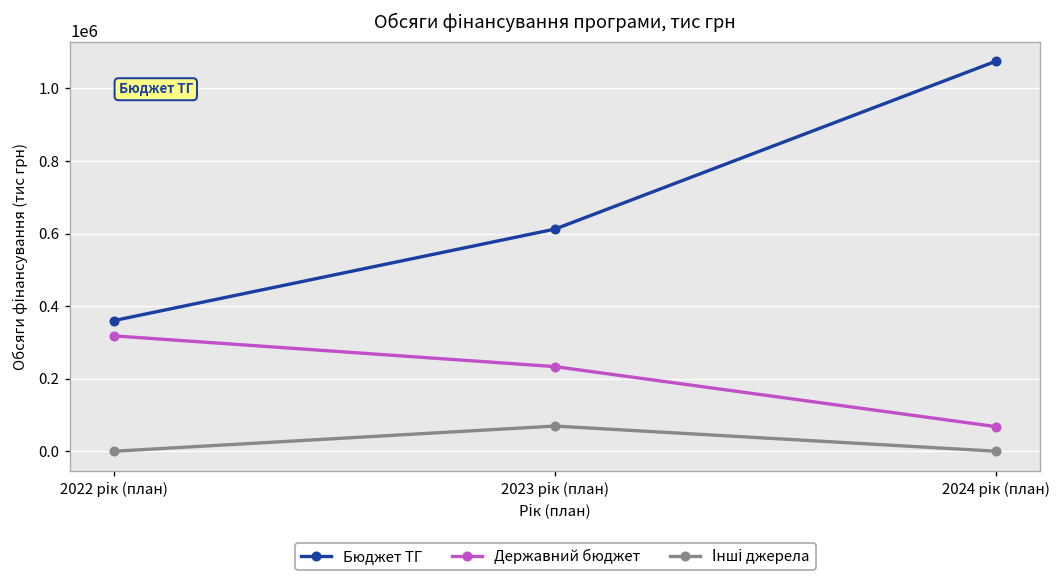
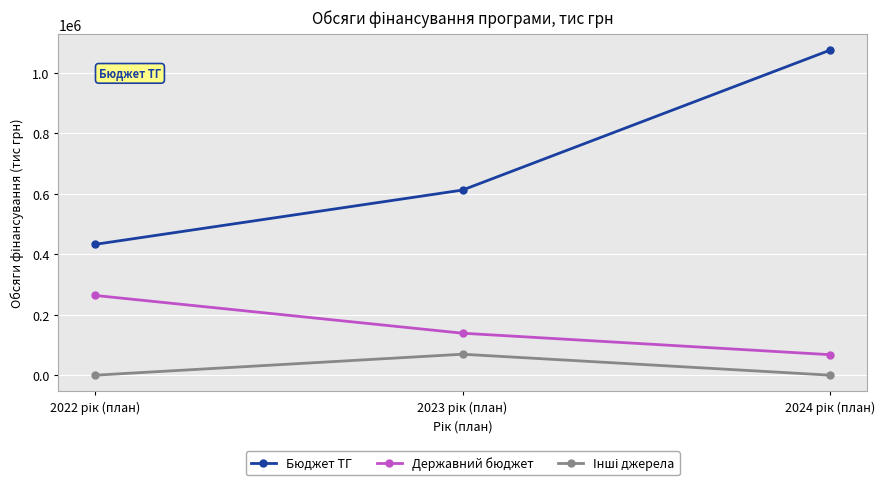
Бюджет ТГ, 2022 рік (план): 360000 -> 430000
Державний бюджет, 2022 рік (план): 320000 -> 260000
Державний бюджет, 2023 рік (план): 230000 -> 140000
